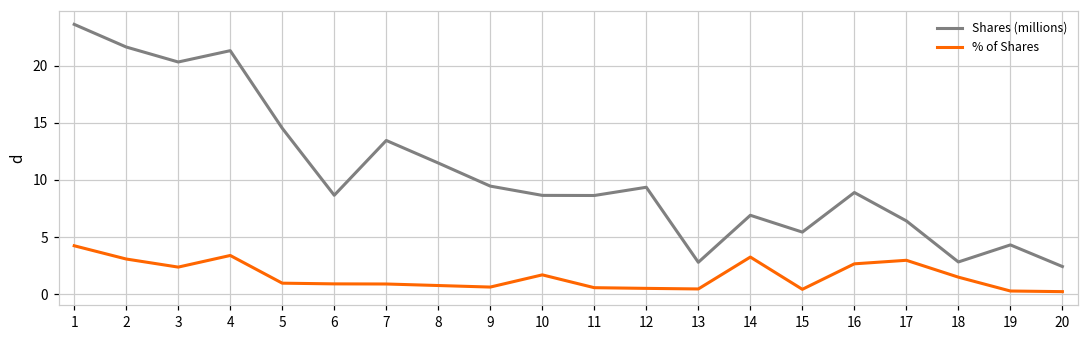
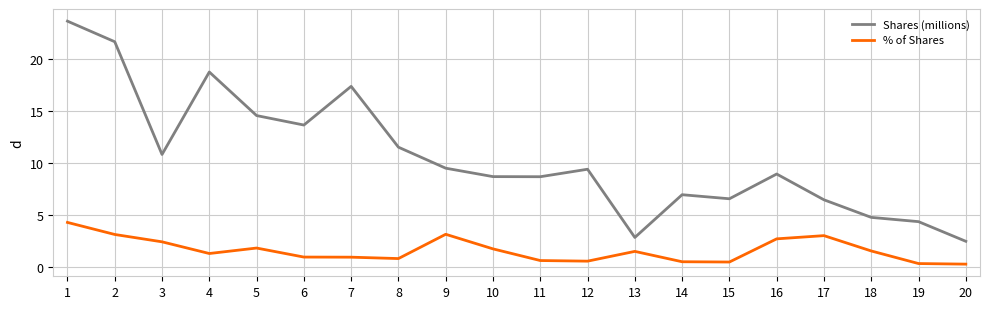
Shares (millions), 3: 20.3 -> 10.8
Shares (millions), 4: 21.3 -> 18.7
% of Shares, 4: 3.4 -> 1.3
% of Shares, 5: 1.0 -> 1.8
Shares (millions), 6: 8.7 -> 13.6
Shares (millions), 7: 13.5 -> 17.3
% of Shares, 9: 0.6 -> 3.1
% of Shares, 13: 0.5 -> 1.5
% of Shares, 14: 3.3 -> 0.5
Shares (millions), 15: 5.4 -> 6.5
Shares (millions), 18: 2.8 -> 4.7
